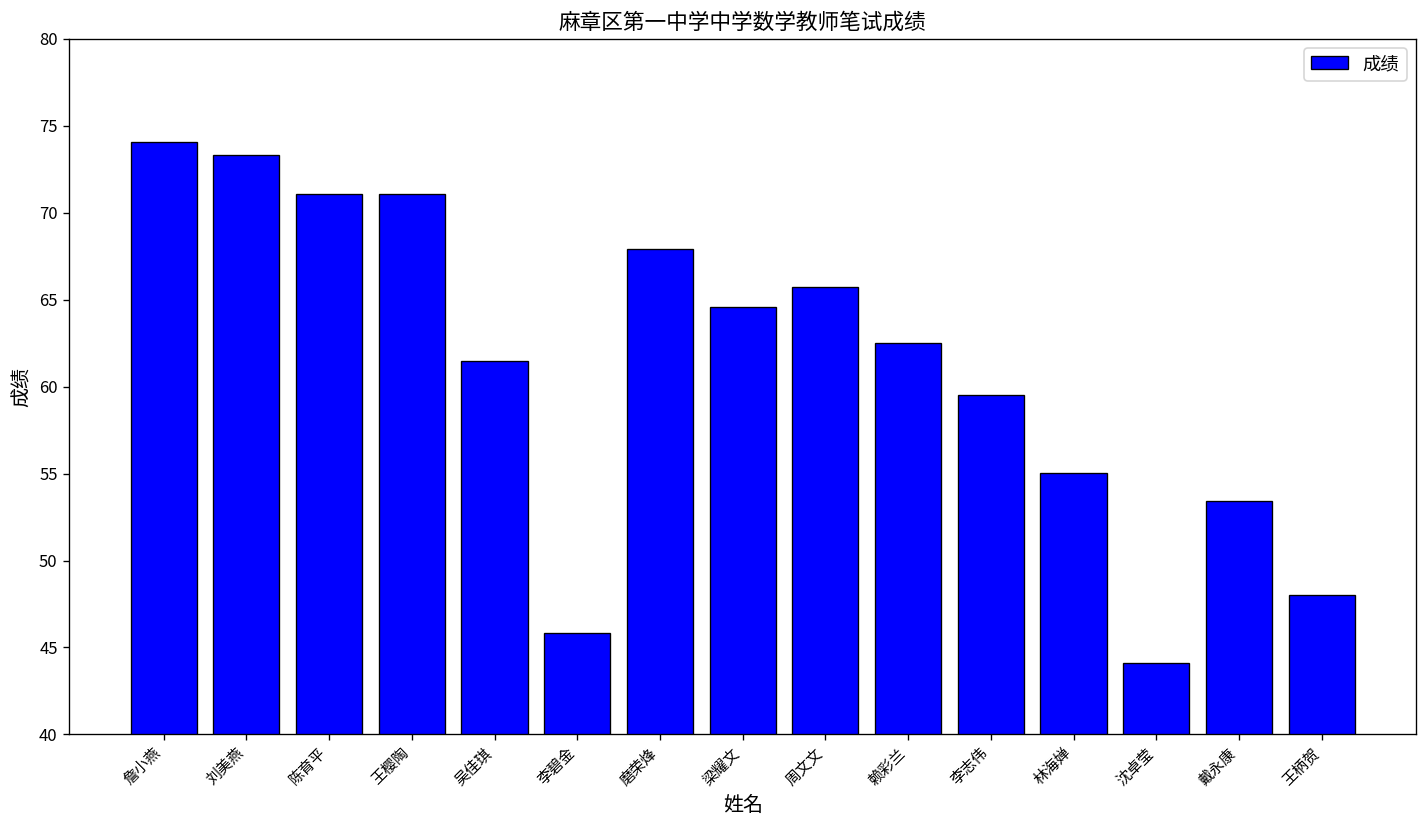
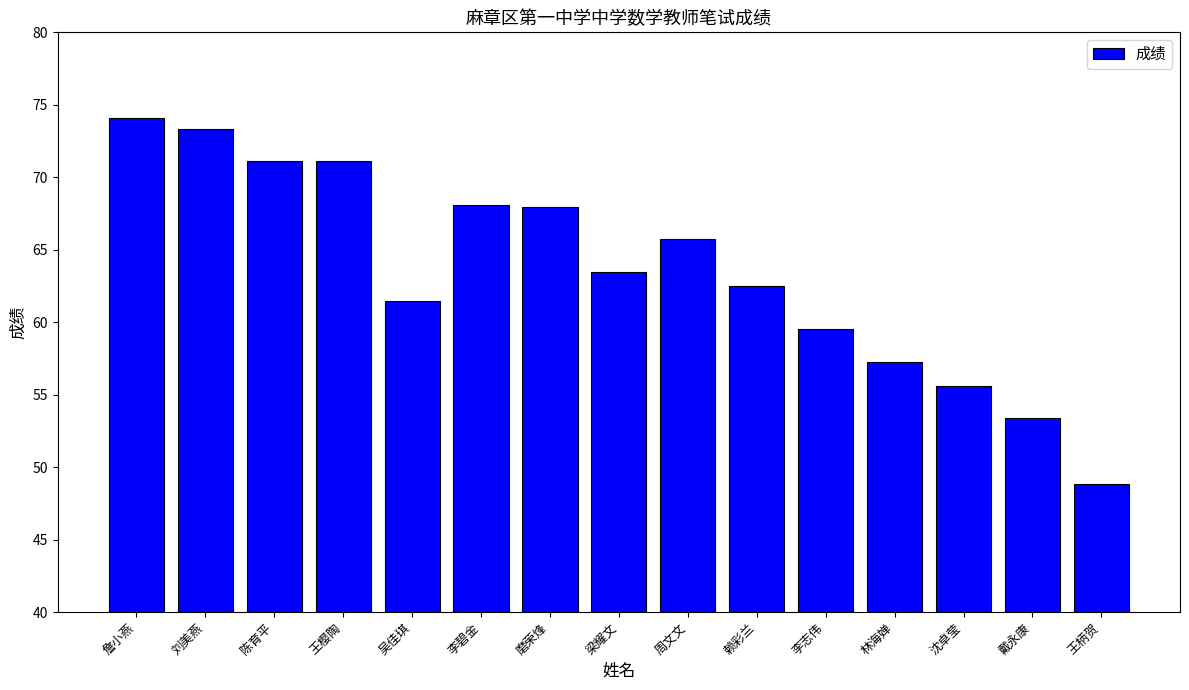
李碧金: 45.8 -> 68.1
梁耀文: 64.6 -> 63.5
林海婵: 55.1 -> 57.2
沈卓莹: 44.1 -> 55.6
王柄贺: 48.0 -> 48.8
